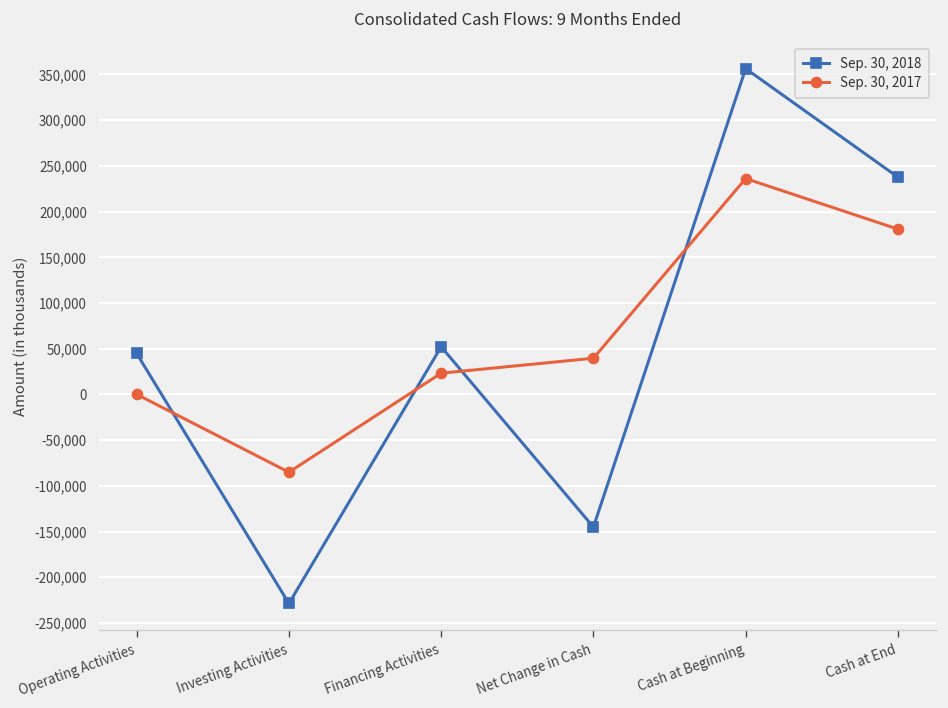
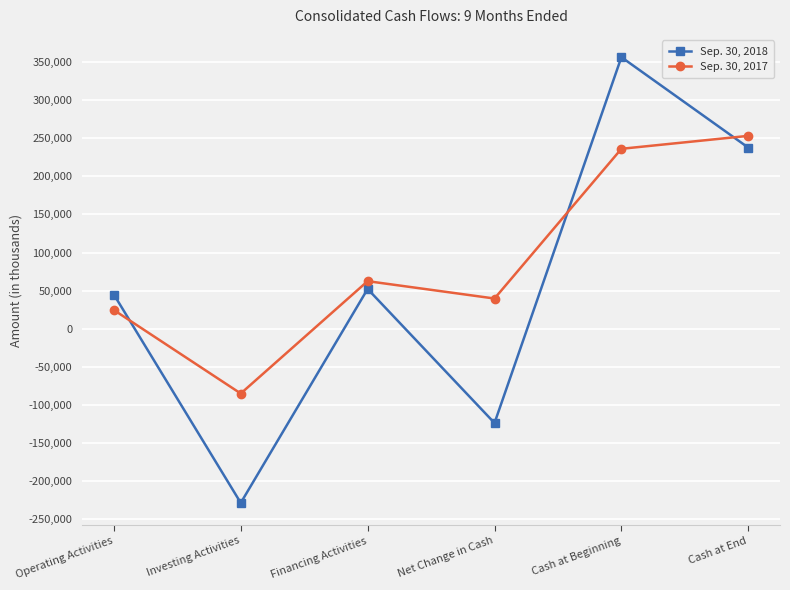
Sep. 30, 2017, Operating Activities: 0 -> 20,000
Sep. 30, 2017, Financing Activities: 20,000 -> 60,000
Sep. 30, 2018, Net Change in Cash: -150,000 -> -120,000
Sep. 30, 2017, Cash at End: 180,000 -> 250,000
